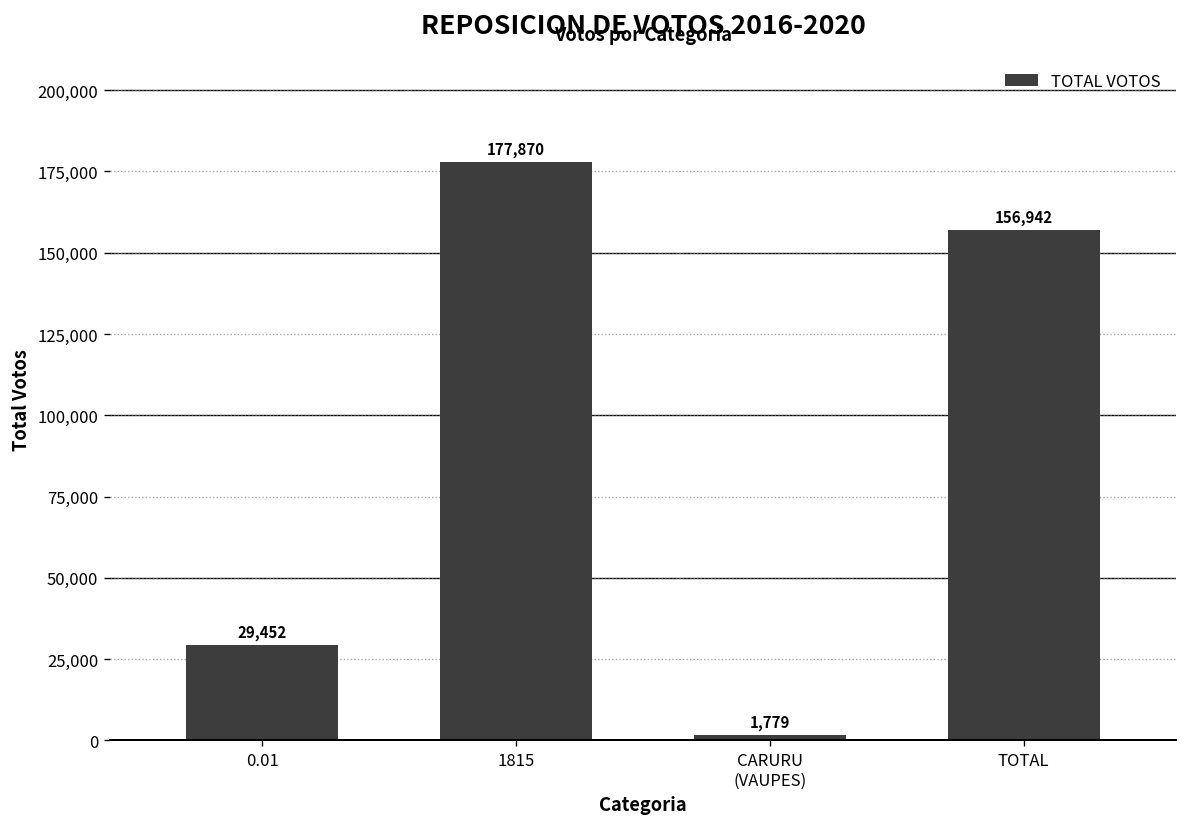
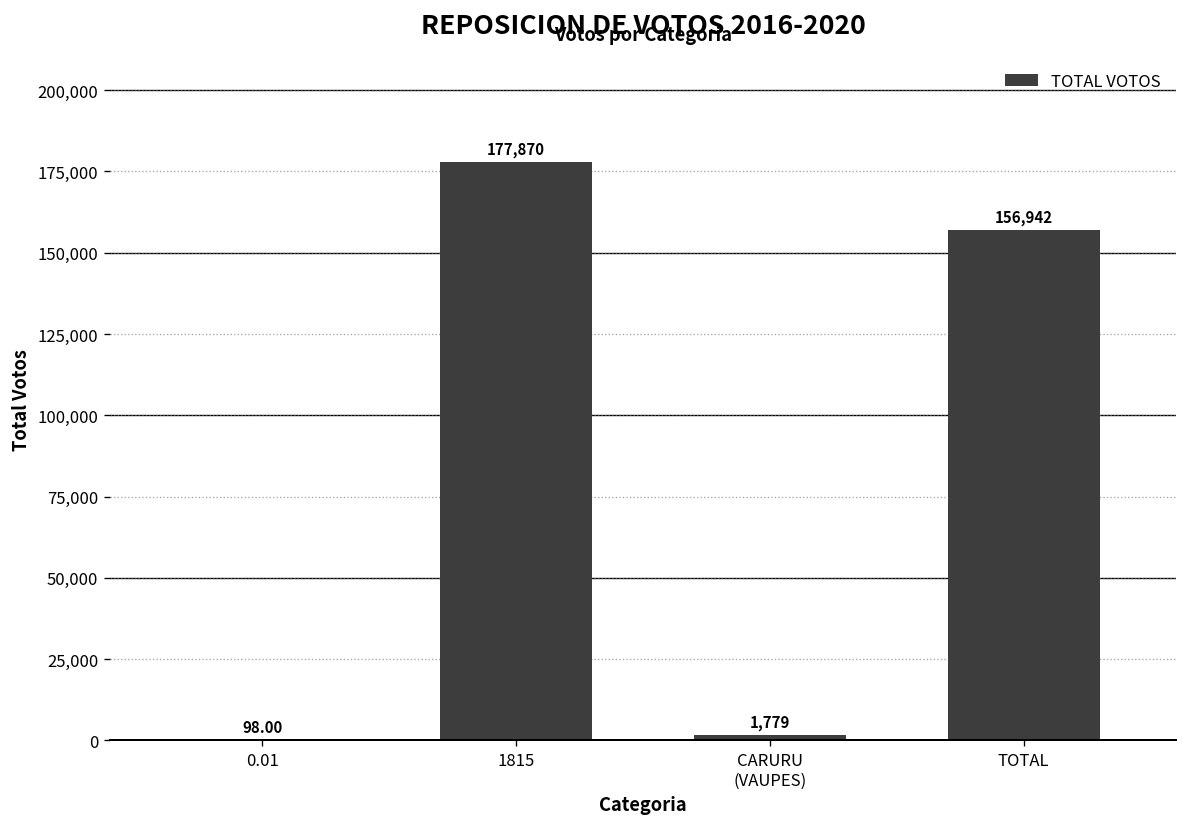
0.01: 29,452 -> 98.00
